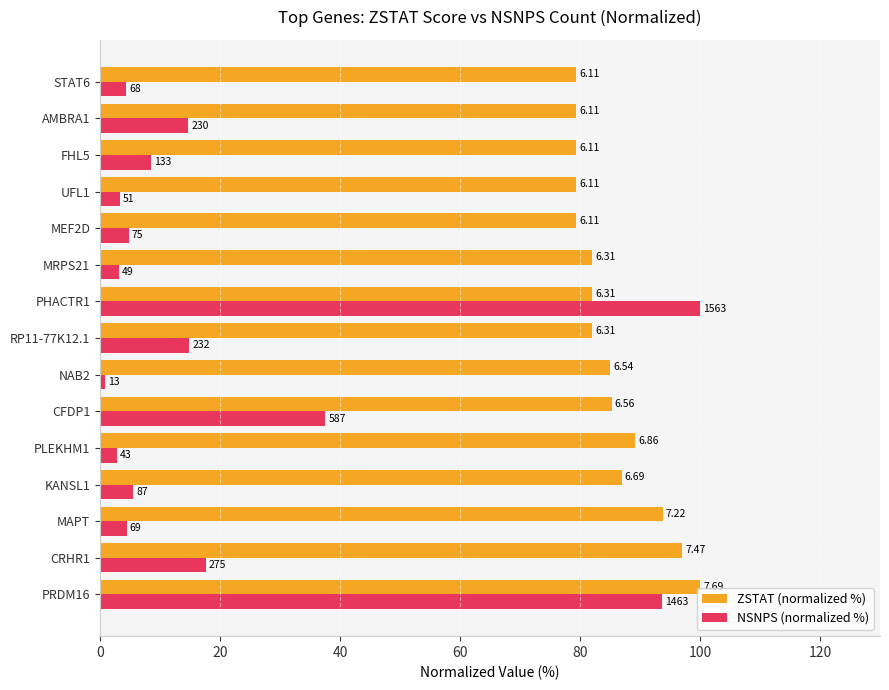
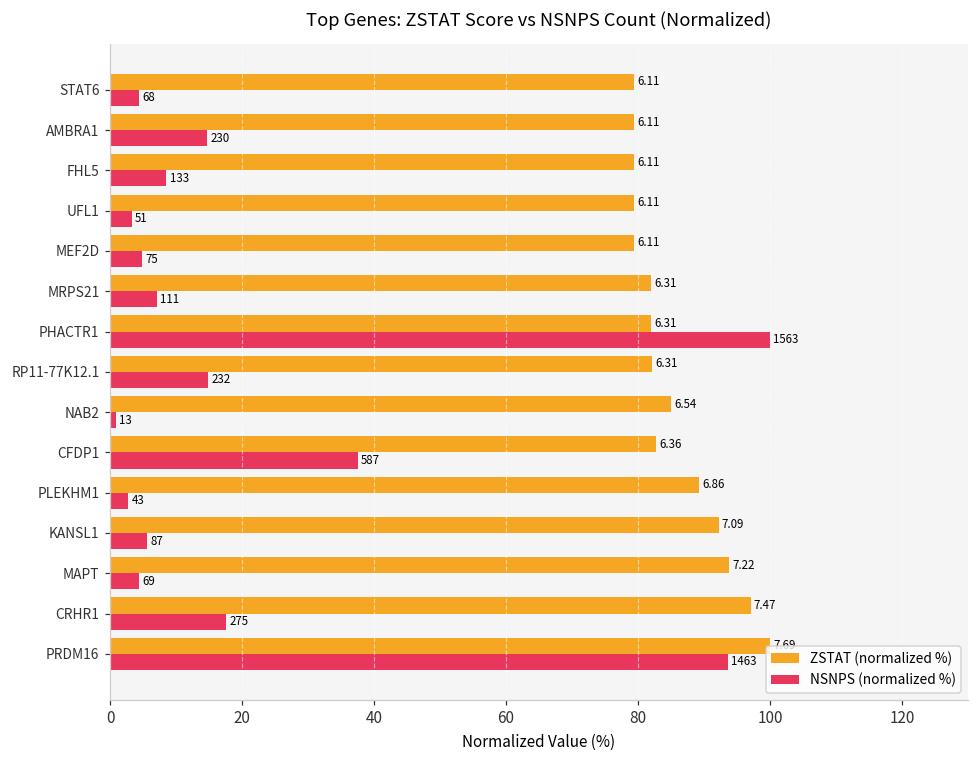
NSNPS (normalized %), MRPS21: 49 -> 111
ZSTAT (normalized %), CFDP1: 6.56 -> 6.36
ZSTAT (normalized %), KANSL1: 6.69 -> 7.09
